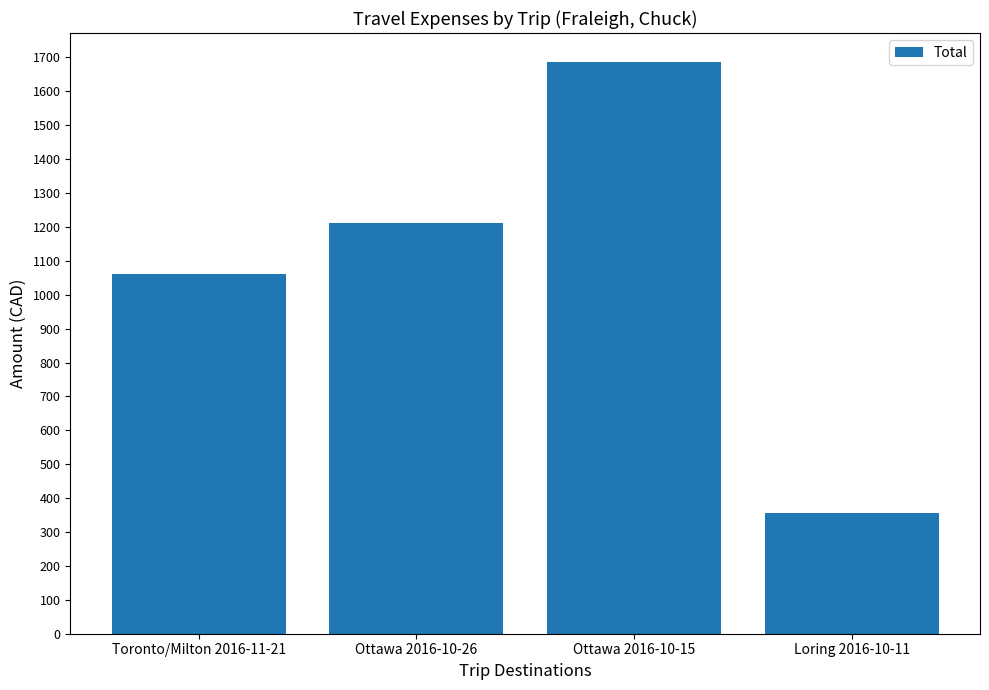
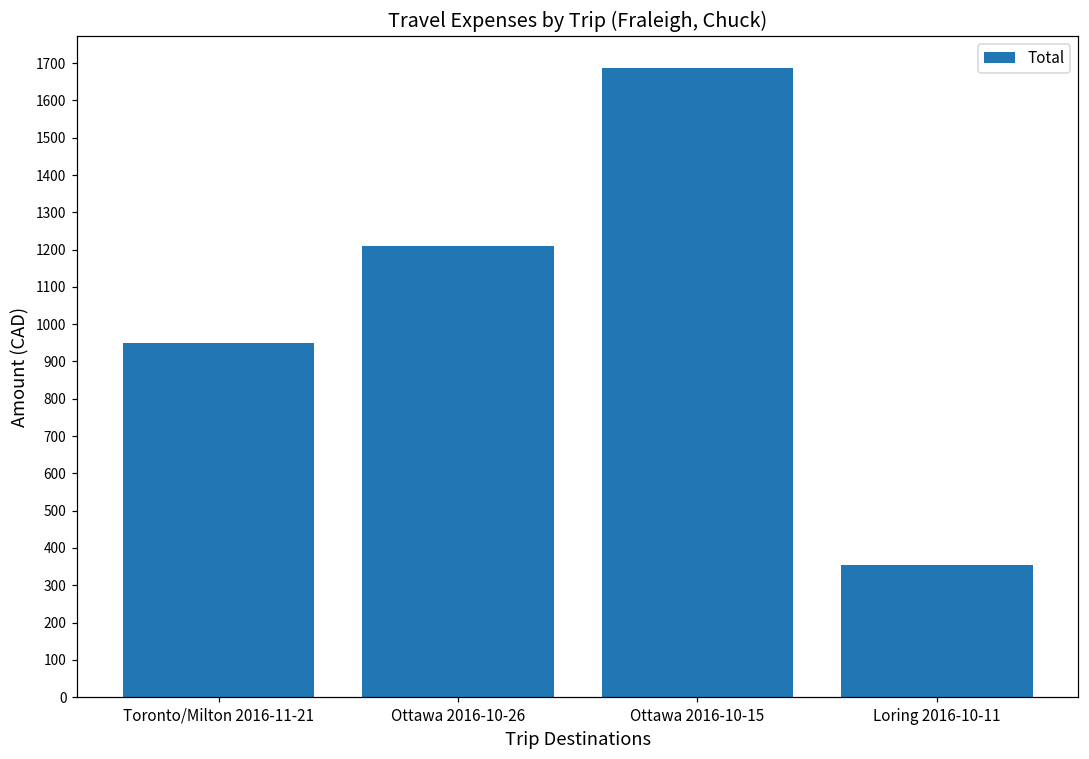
Toronto/Milton 2016-11-21: 1060 -> 950
